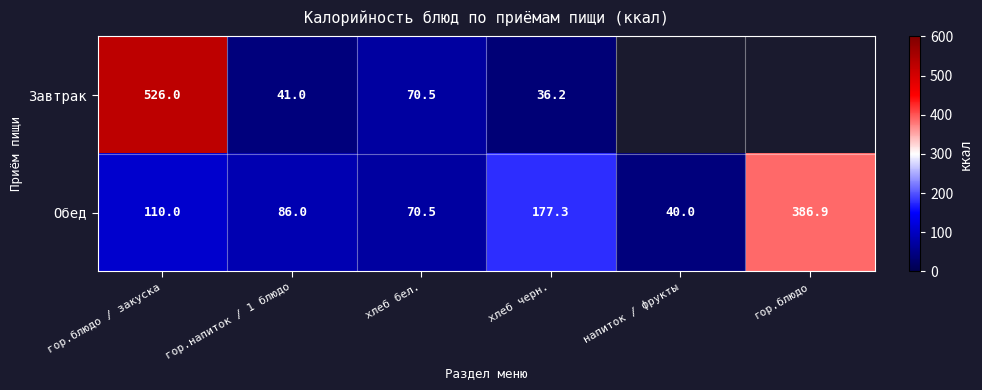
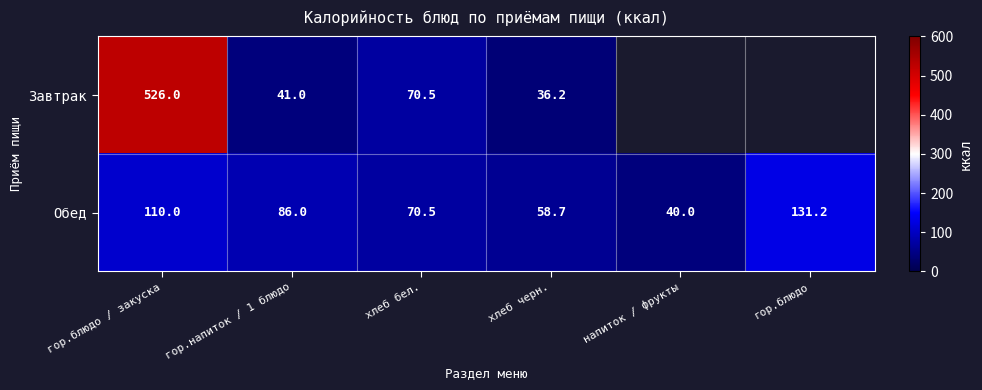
Обед, хлеб черн.: 177.3 -> 58.7
Обед, гор.блюдо: 386.9 -> 131.2
